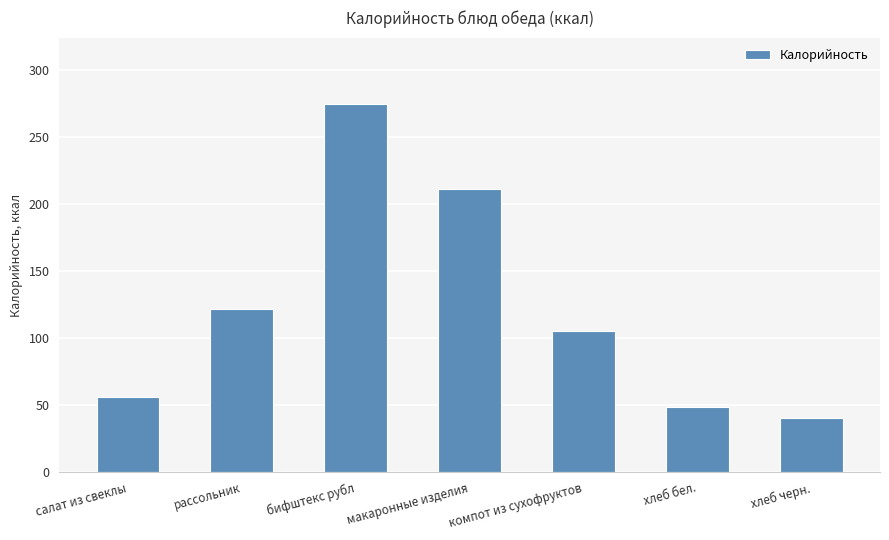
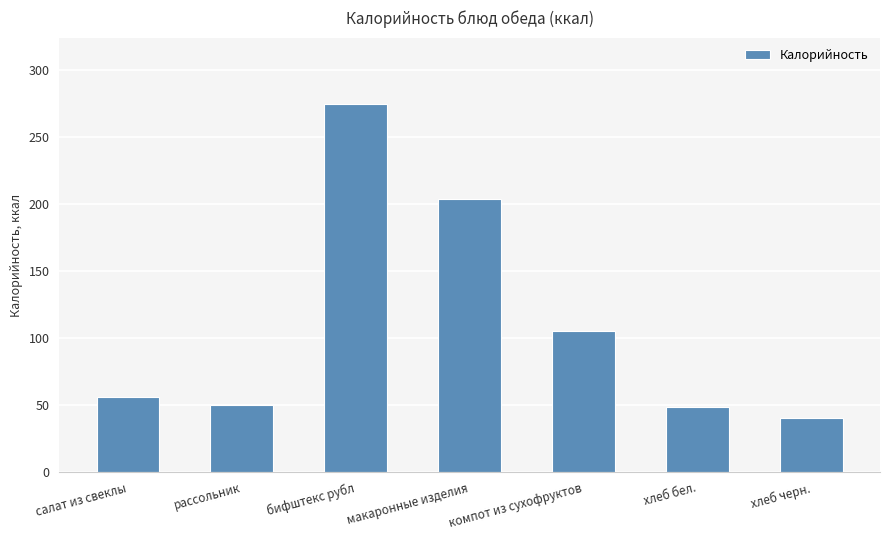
рассольник: 122 -> 50
макаронные изделия: 211 -> 204
